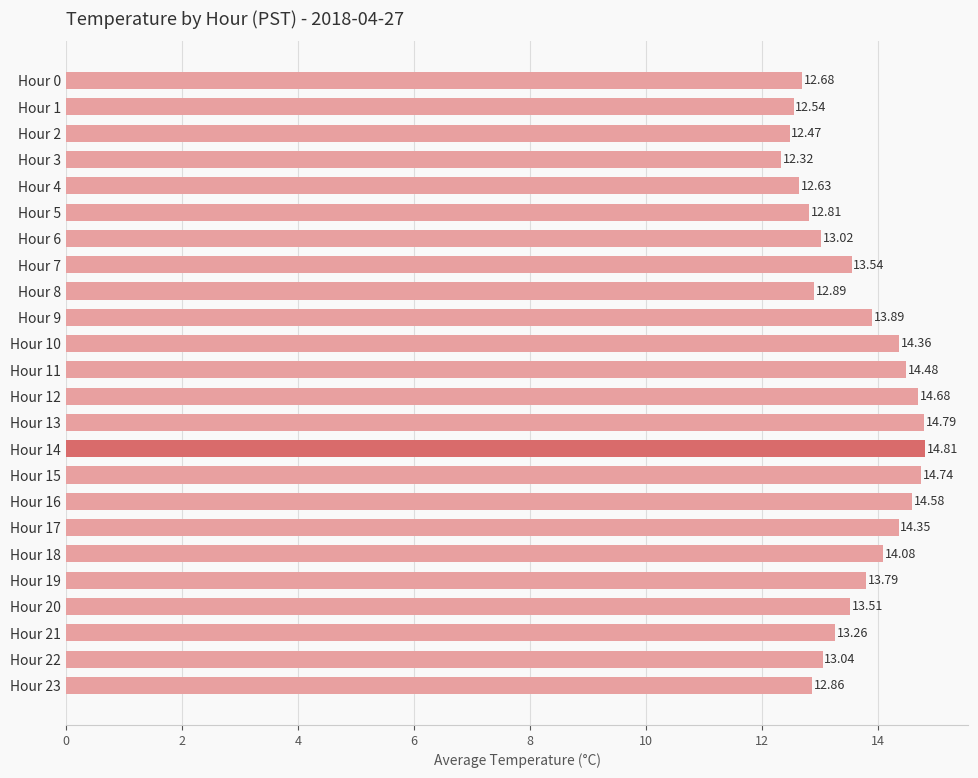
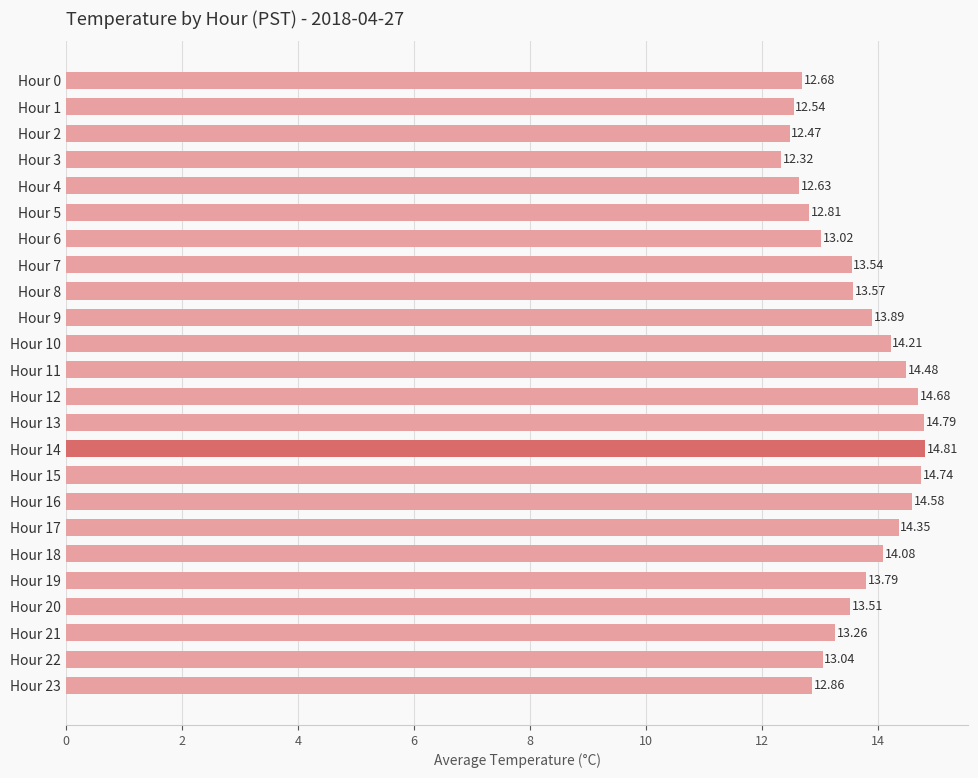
Hour 8: 12.89 -> 13.57
Hour 10: 14.36 -> 14.21
